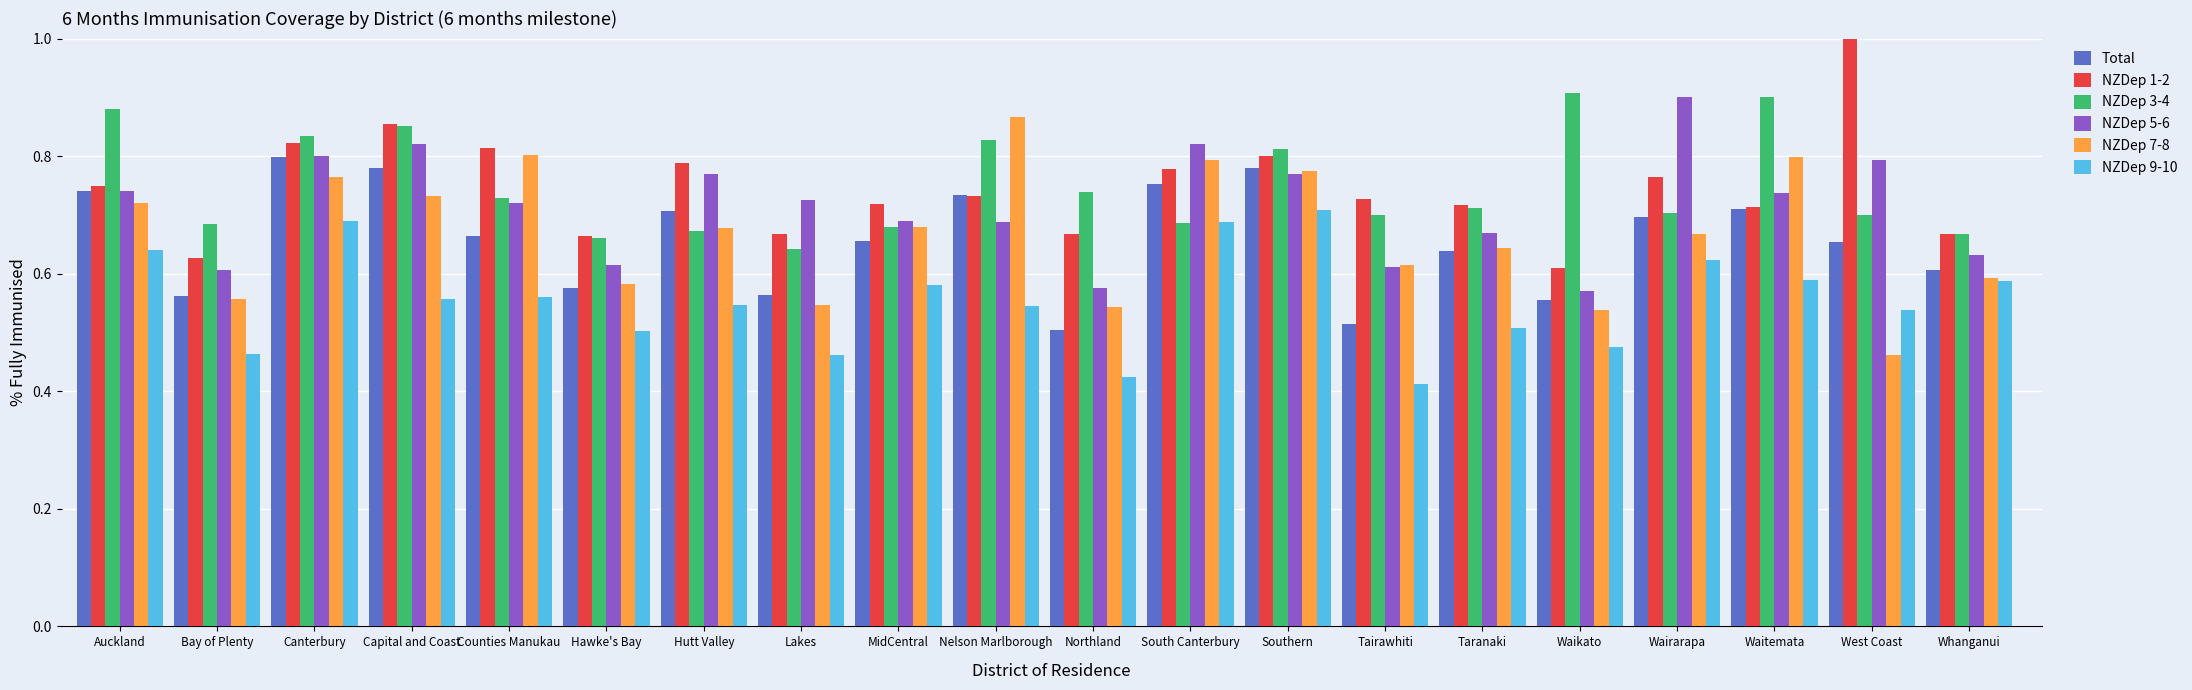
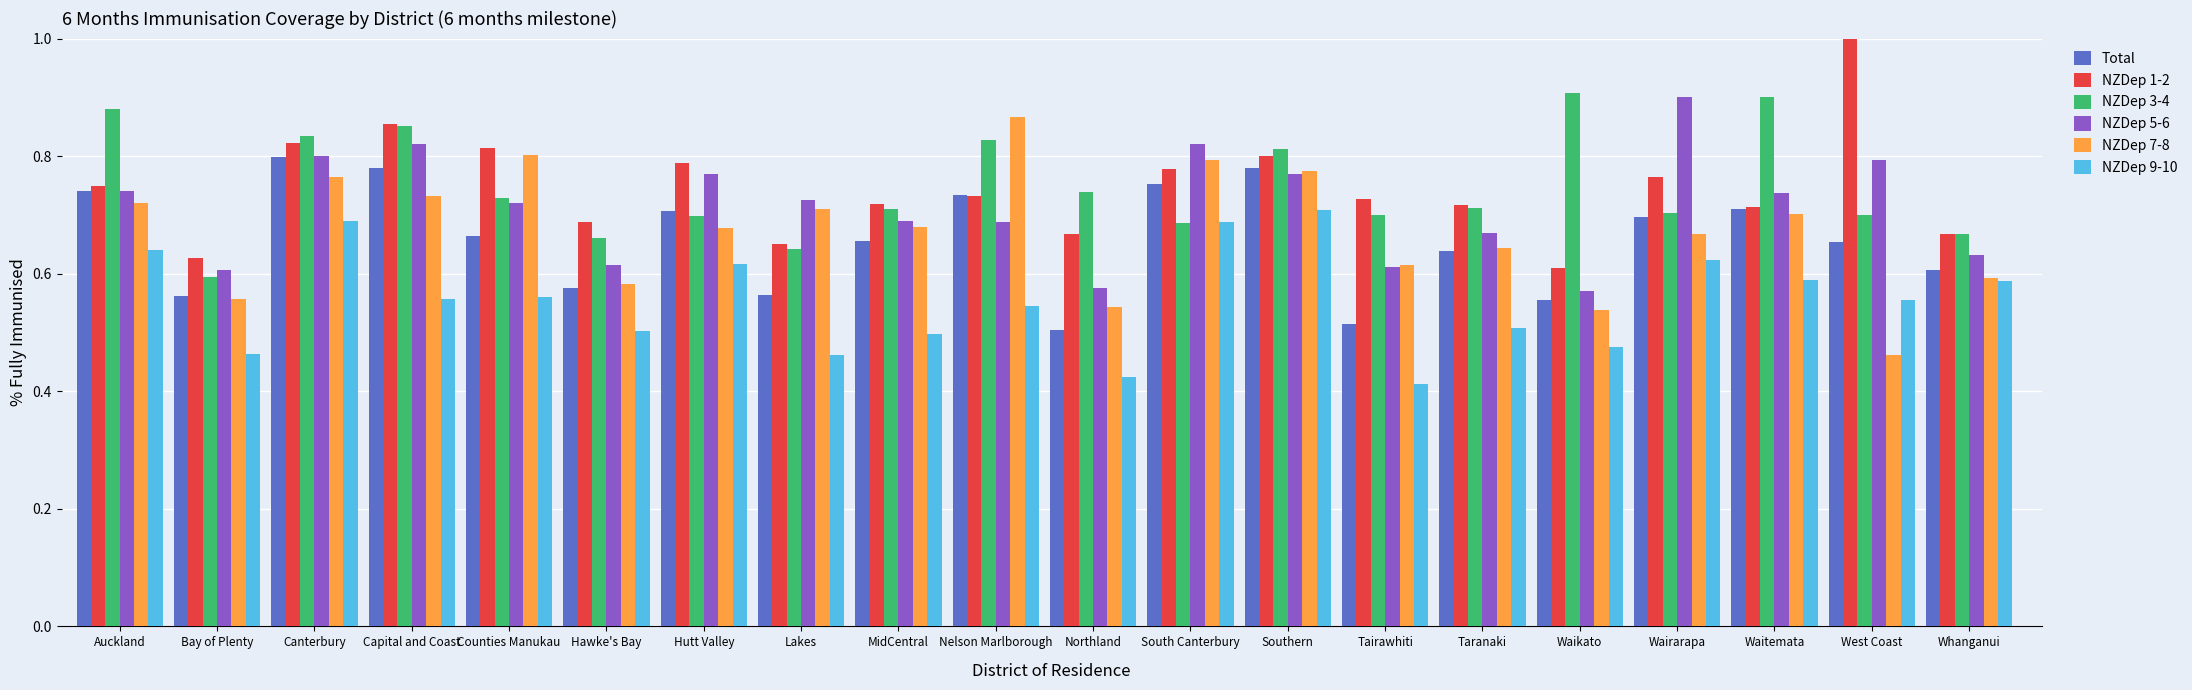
NZDep 3-4, Bay of Plenty: 0.68 -> 0.60
NZDep 1-2, Hawke's Bay: 0.66 -> 0.69
NZDep 3-4, Hutt Valley: 0.67 -> 0.70
NZDep 9-10, Hutt Valley: 0.55 -> 0.62
NZDep 1-2, Lakes: 0.67 -> 0.65
NZDep 7-8, Lakes: 0.55 -> 0.71
NZDep 3-4, MidCentral: 0.68 -> 0.71
NZDep 9-10, MidCentral: 0.58 -> 0.50
NZDep 7-8, Waitemata: 0.80 -> 0.70
NZDep 9-10, West Coast: 0.54 -> 0.56
